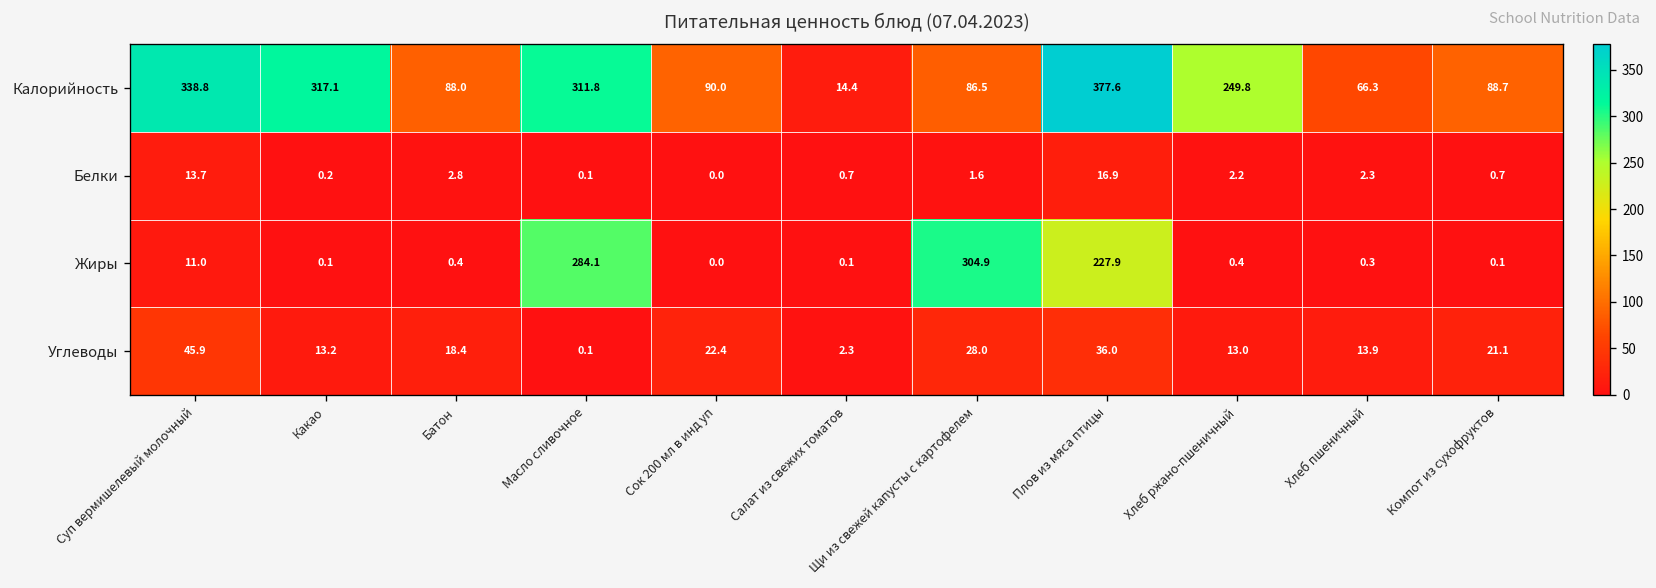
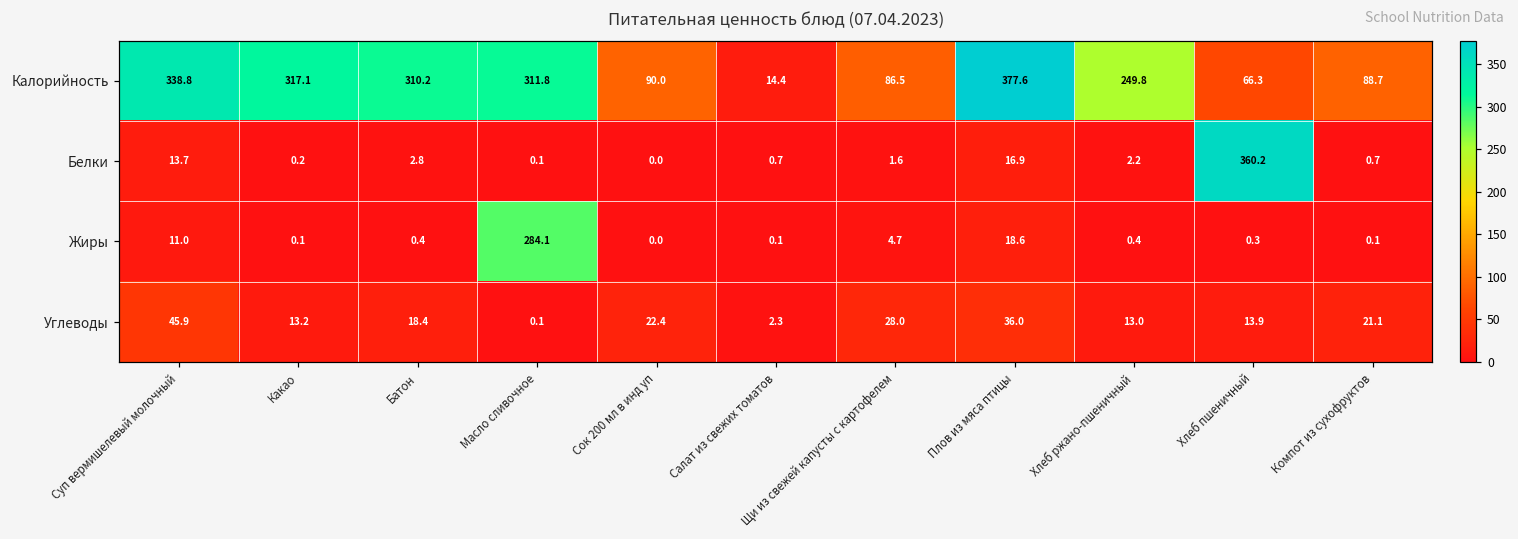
Калорийность, Батон: 88.0 -> 310.2
Белки, Хлеб пшеничный: 2.3 -> 360.2
Жиры, Щи из свежей капусты с картофелем: 304.9 -> 4.7
Жиры, Плов из мяса птицы: 227.9 -> 18.6
